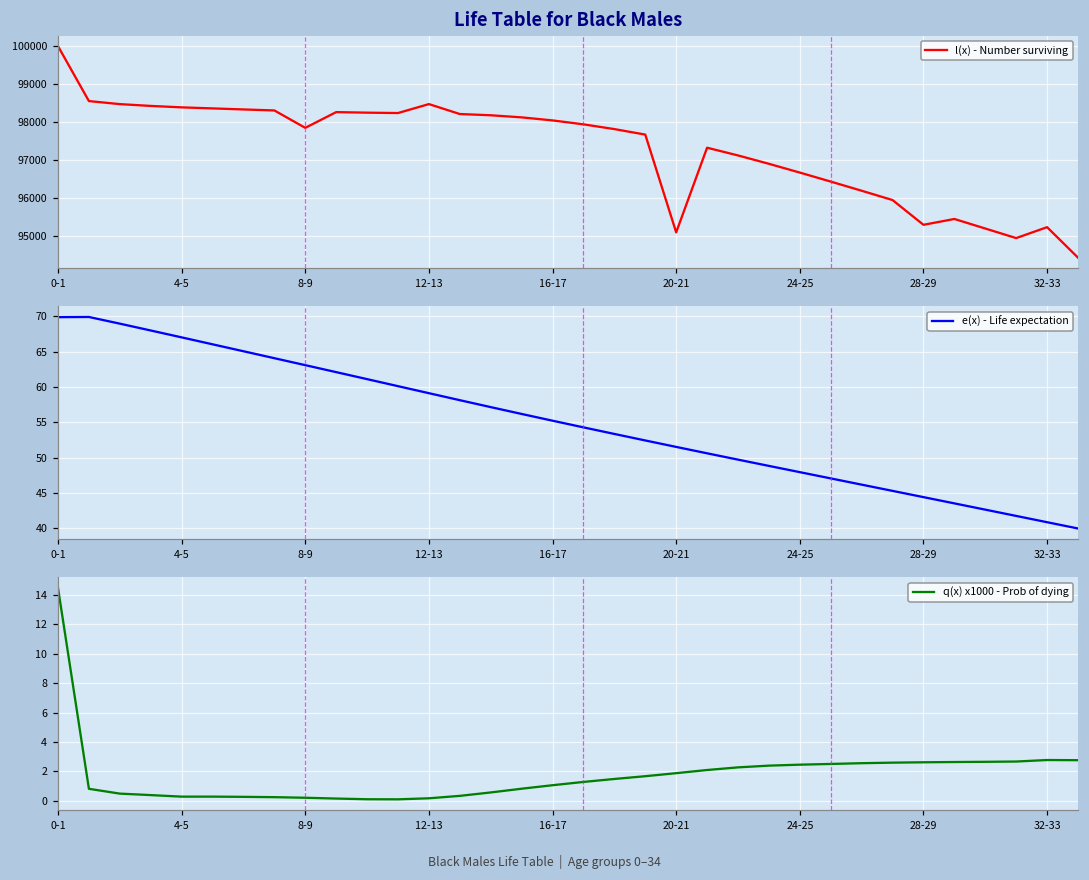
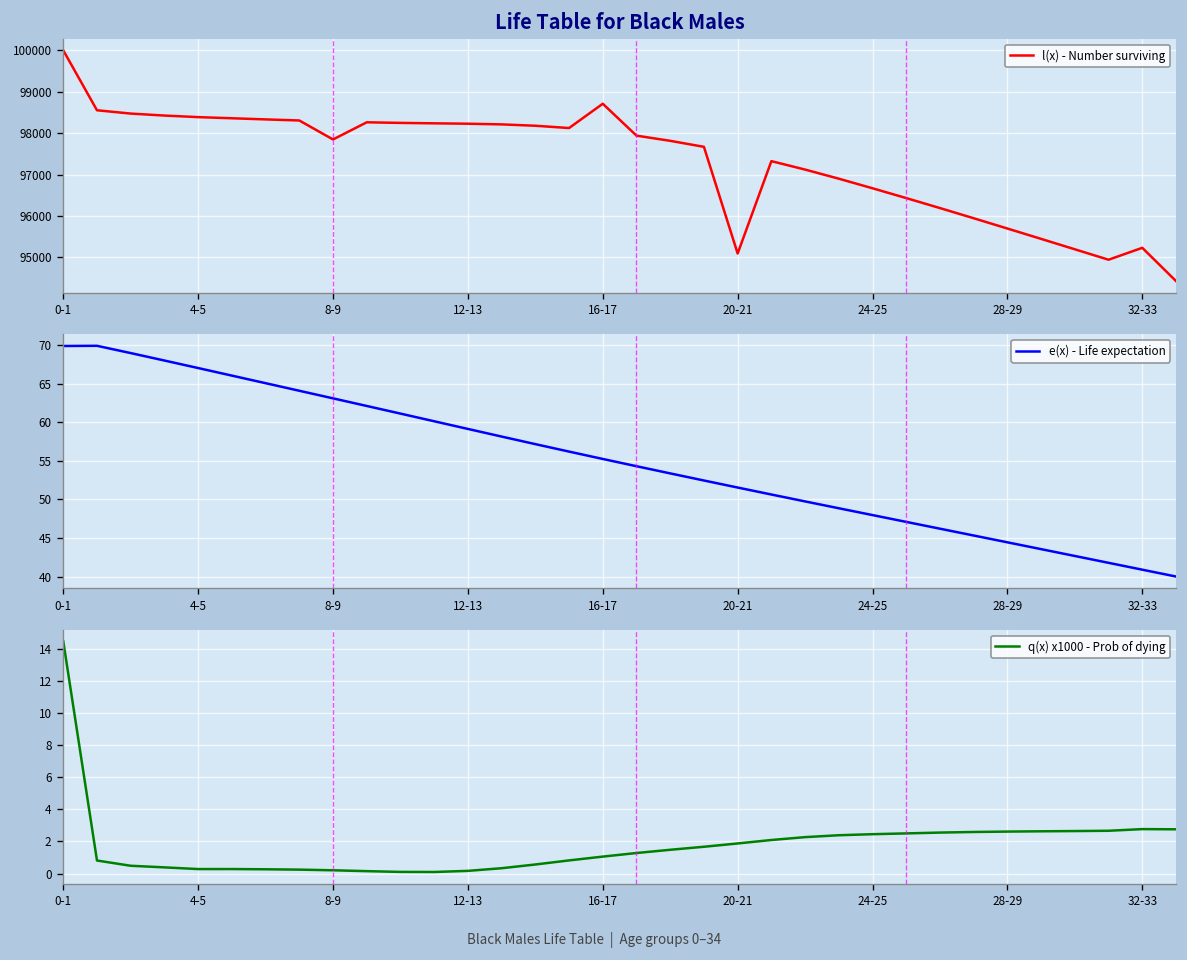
Life Table for Black Males, 12-13: 98500 -> 98200
Life Table for Black Males, 16-17: 98000 -> 98700
Life Table for Black Males, 28-29: 95300 -> 95700
